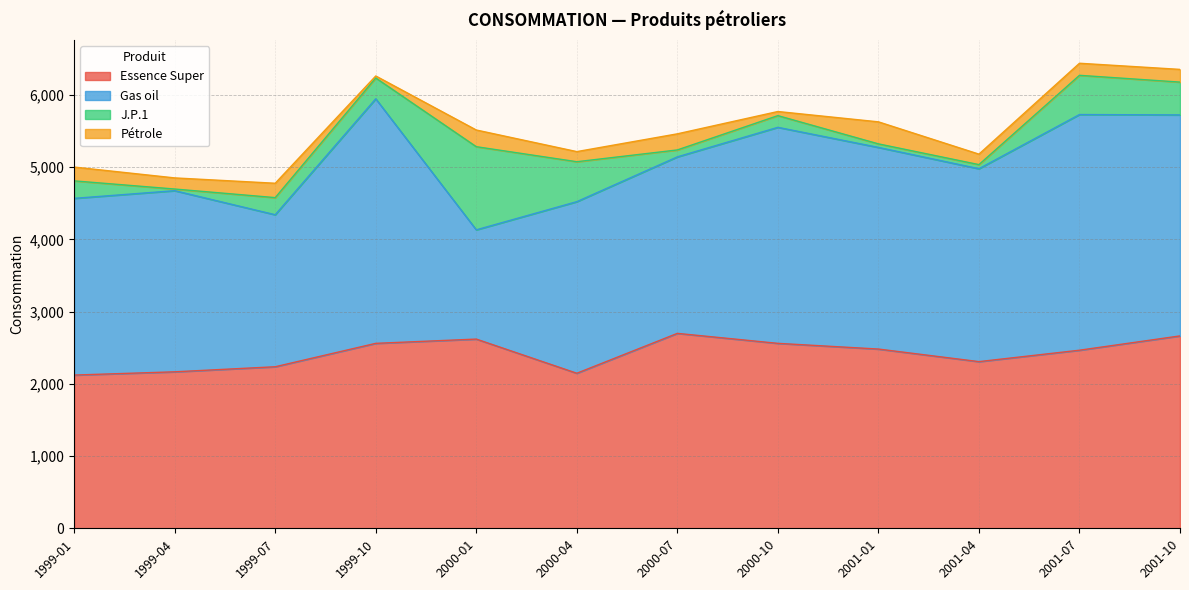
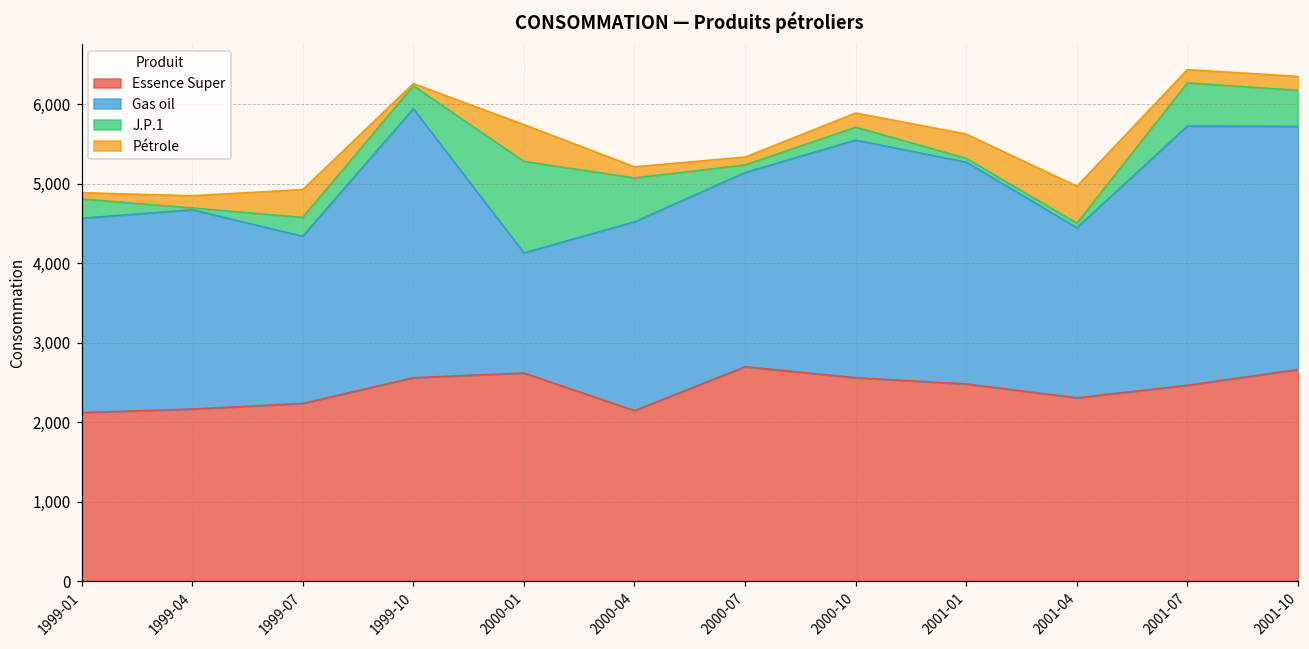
Pétrole, 1999-01: 200 -> 100
Pétrole, 1999-07: 200 -> 400
Pétrole, 2000-01: 200 -> 500
Pétrole, 2000-07: 200 -> 100
Pétrole, 2000-10: 100 -> 200
Gas oil, 2001-04: 2,700 -> 2,100
Pétrole, 2001-04: 100 -> 500
